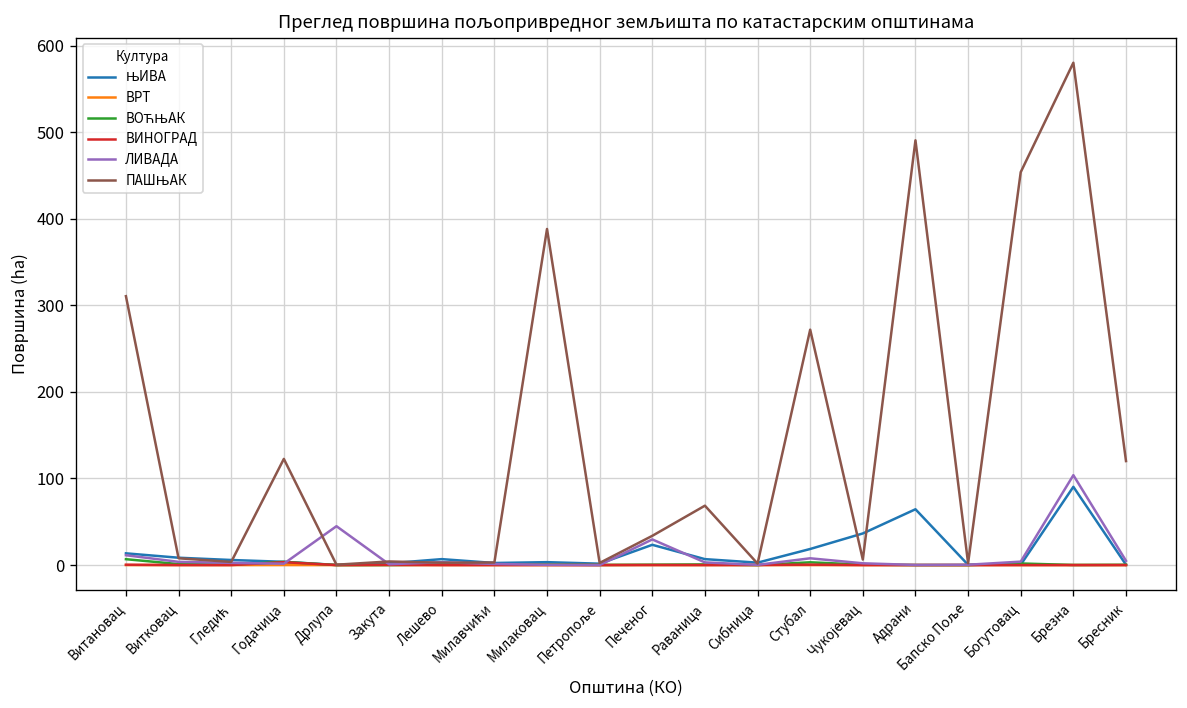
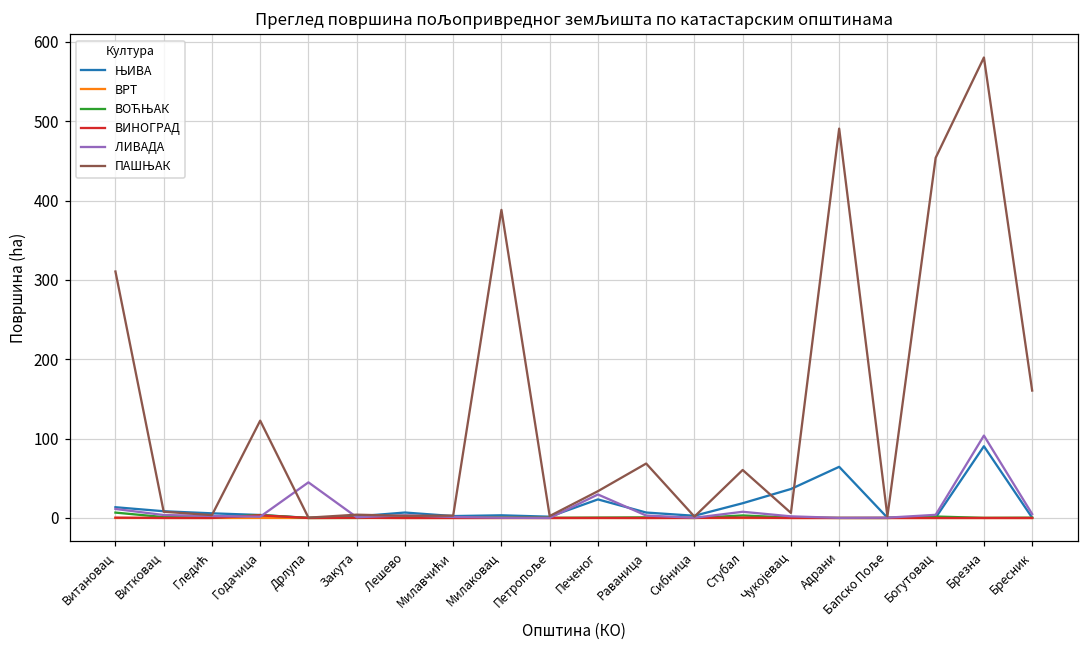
ПАШЊАК, Стубал: 270 -> 60
ПАШЊАК, Бресник: 120 -> 160
